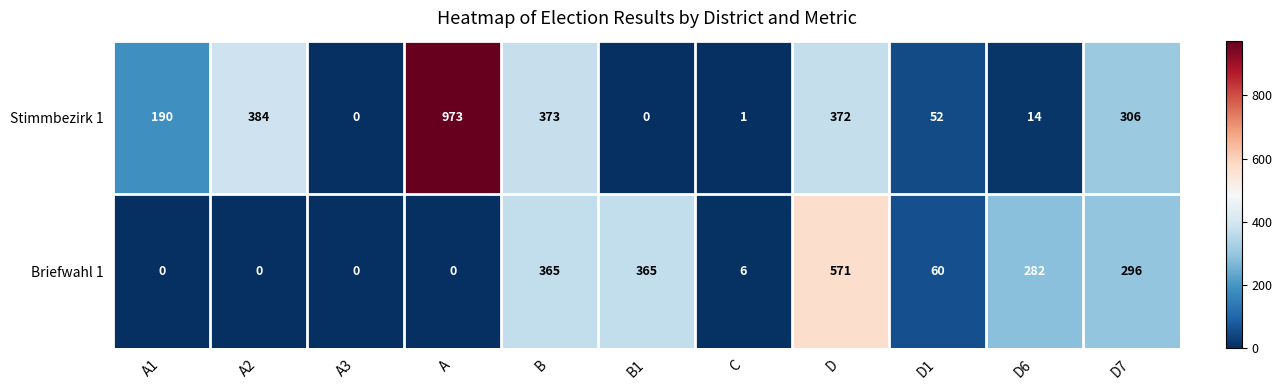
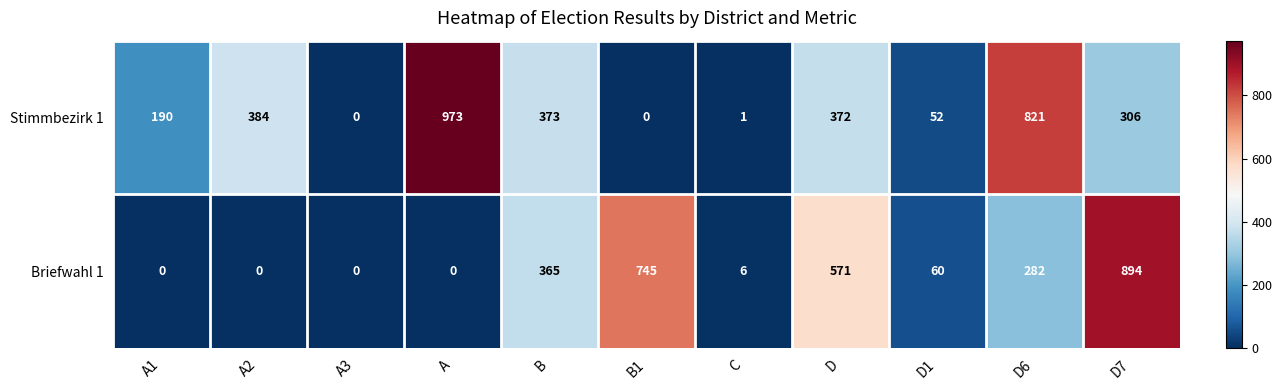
Stimmbezirk 1, D6: 14 -> 821
Briefwahl 1, B1: 365 -> 745
Briefwahl 1, D7: 296 -> 894
